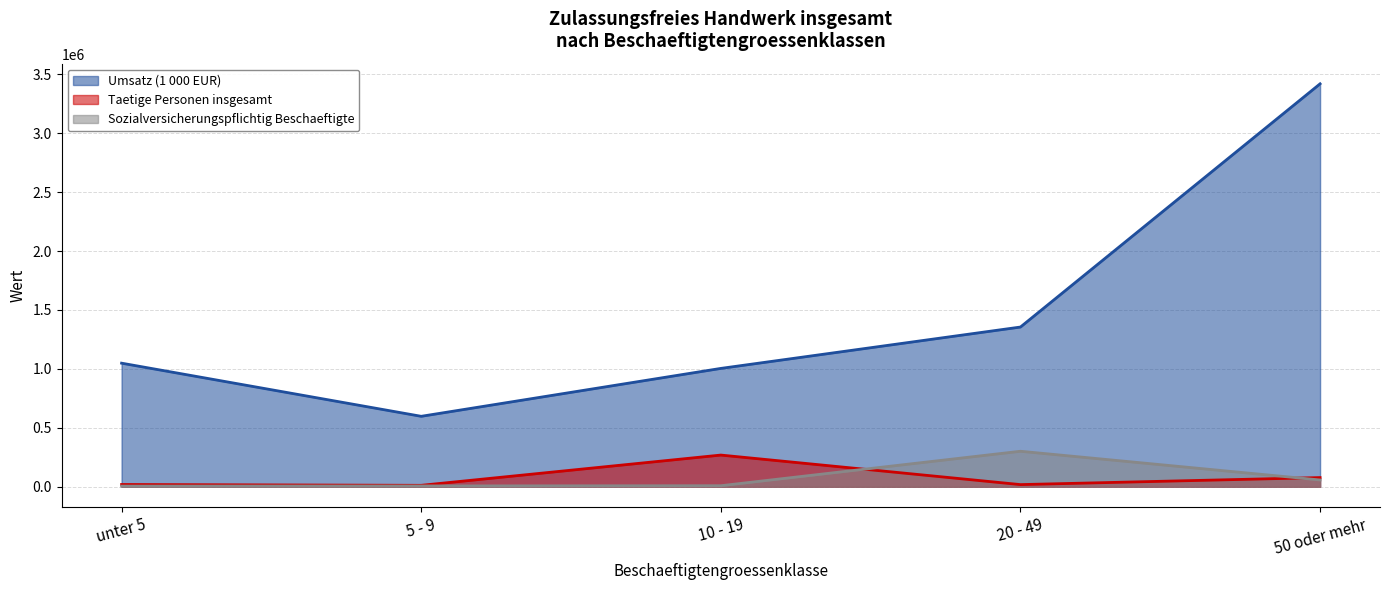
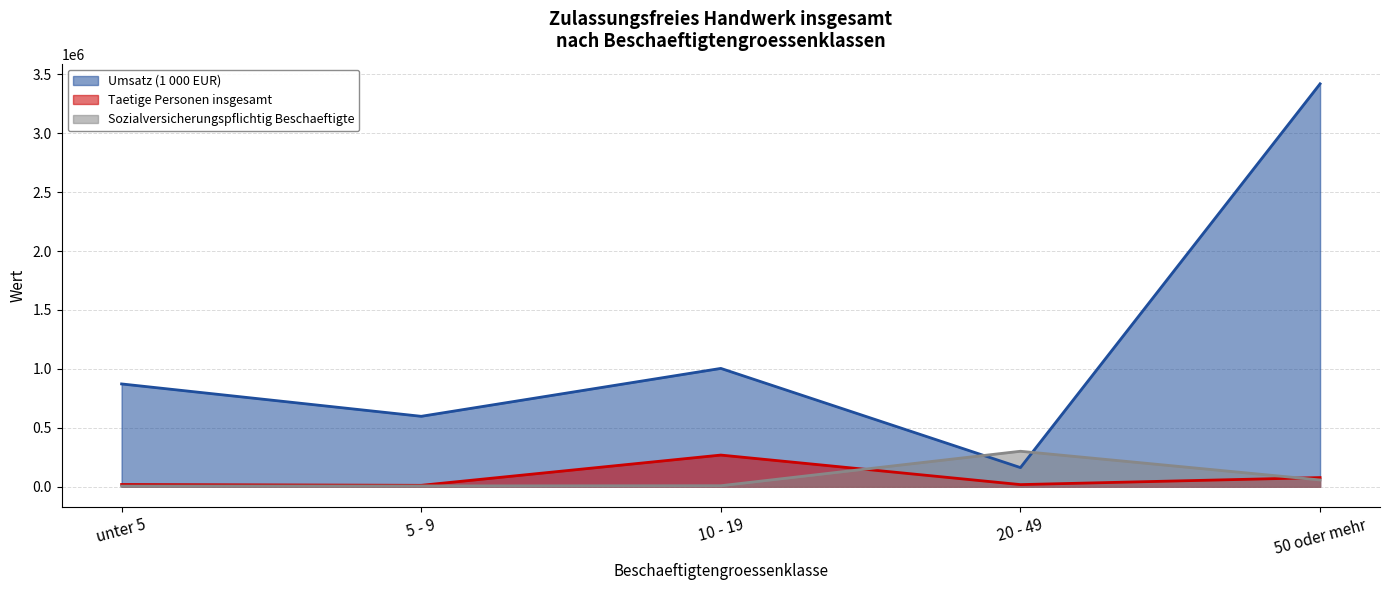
Umsatz (1 000 EUR), unter 5: 1050000 -> 870000
Umsatz (1 000 EUR), 20 - 49: 1360000 -> 160000
